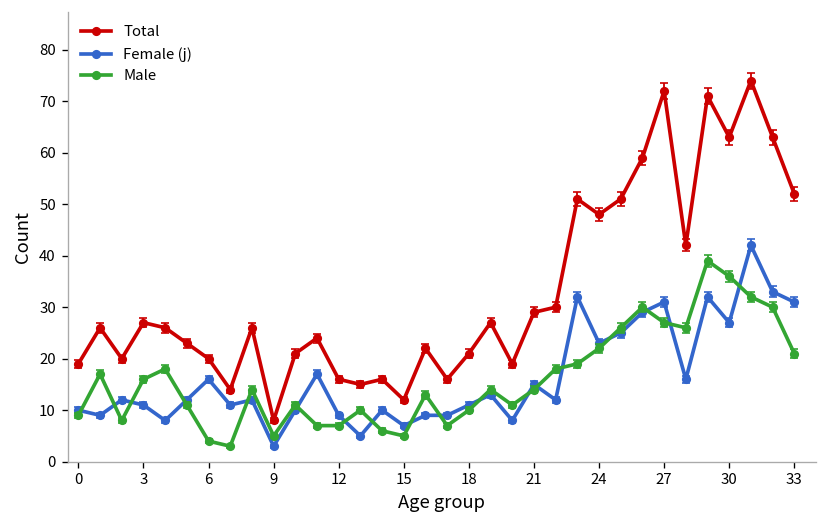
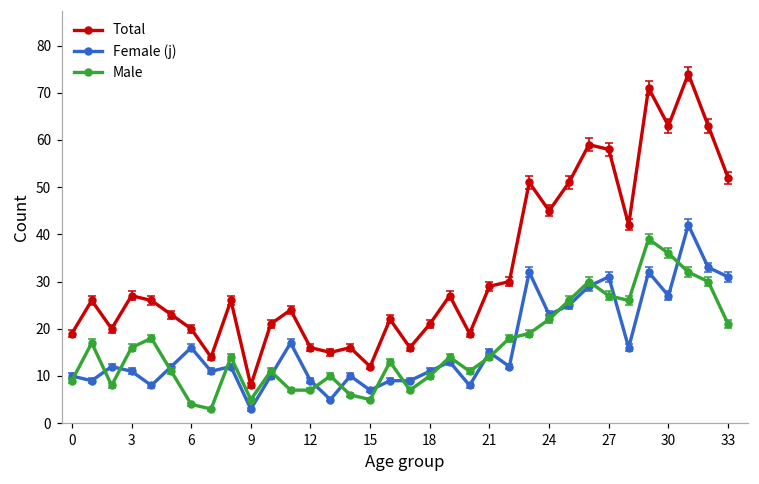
Total, 24: 48 -> 45
Total, 27: 72 -> 58
